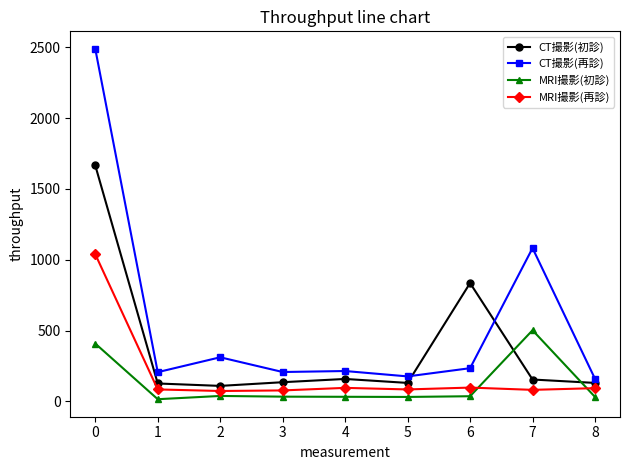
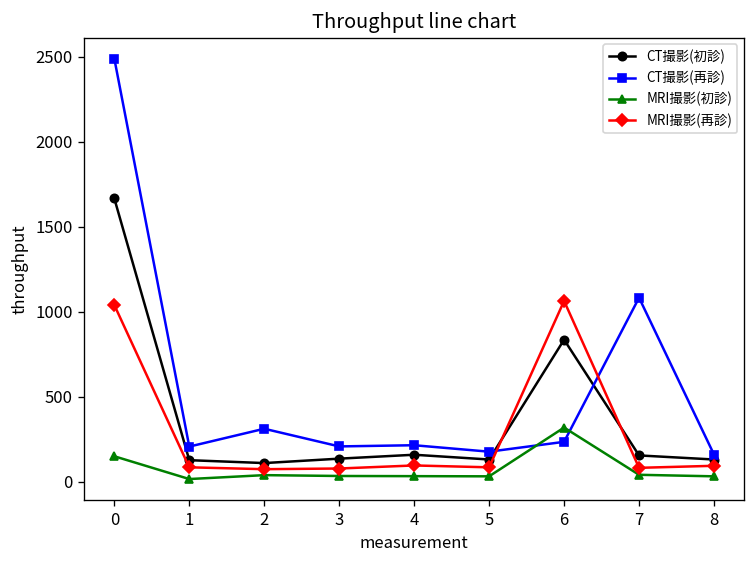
MRI撮影(初診), 0: 410 -> 150
MRI撮影(初診), 6: 40 -> 320
MRI撮影(再診), 6: 100 -> 1060
MRI撮影(初診), 7: 500 -> 40
